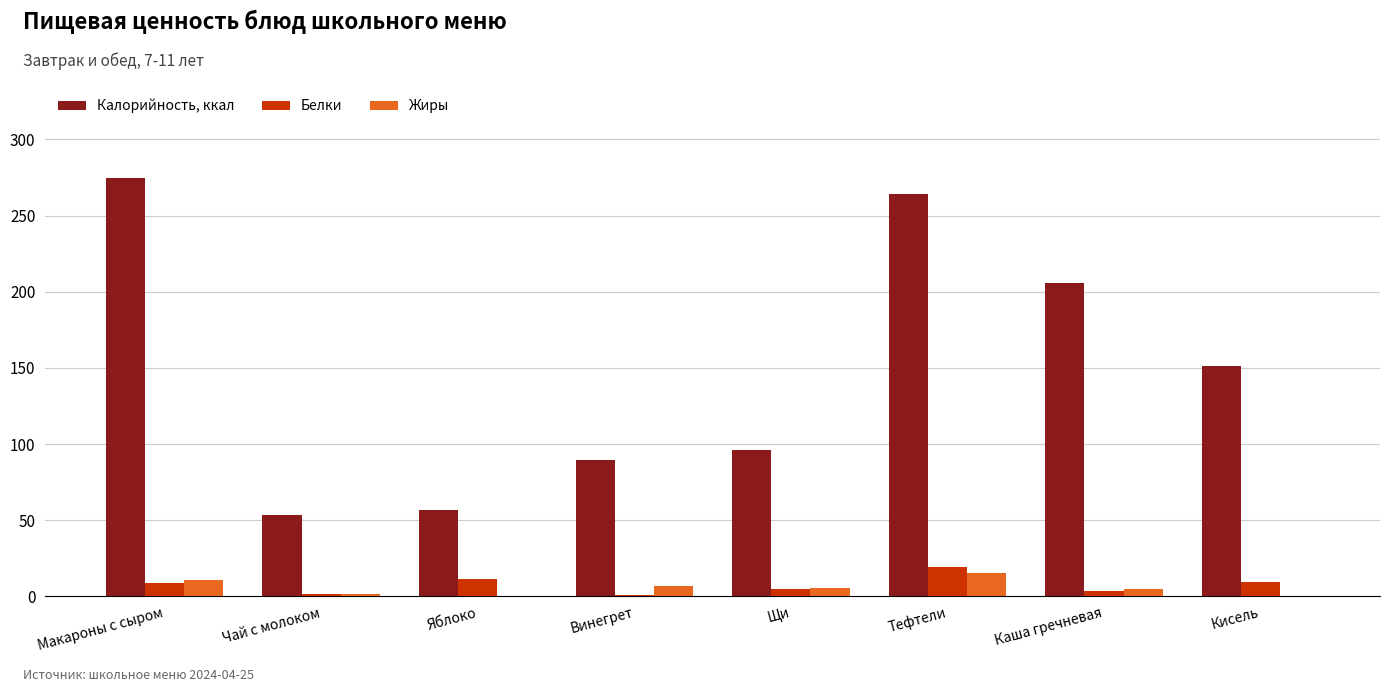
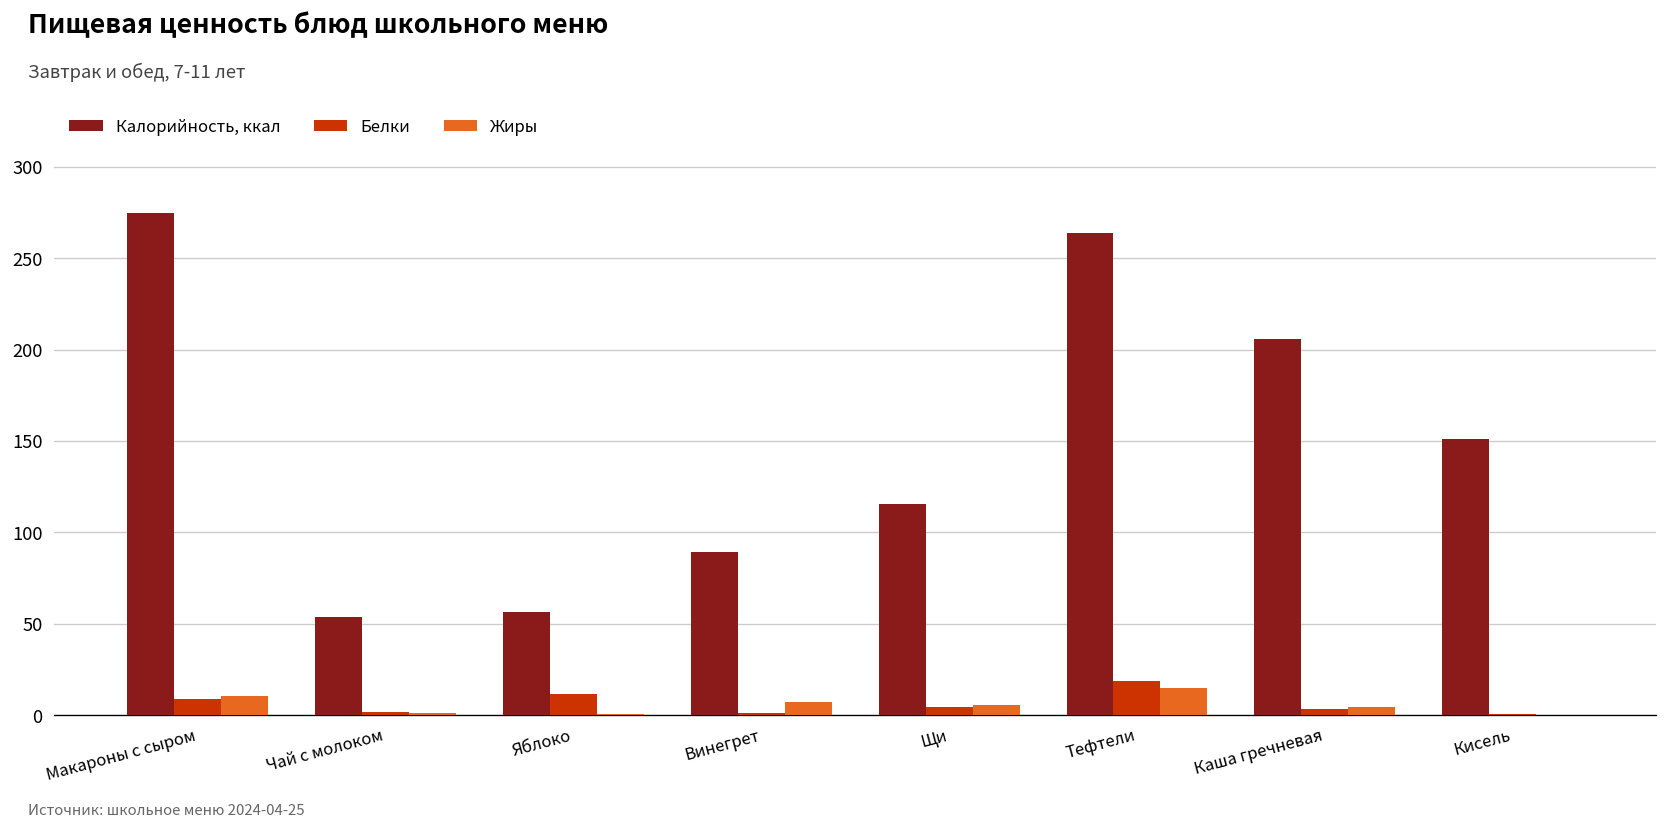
Калорийность, ккал, Щи: 96 -> 116
Белки, Кисель: 10 -> 1
